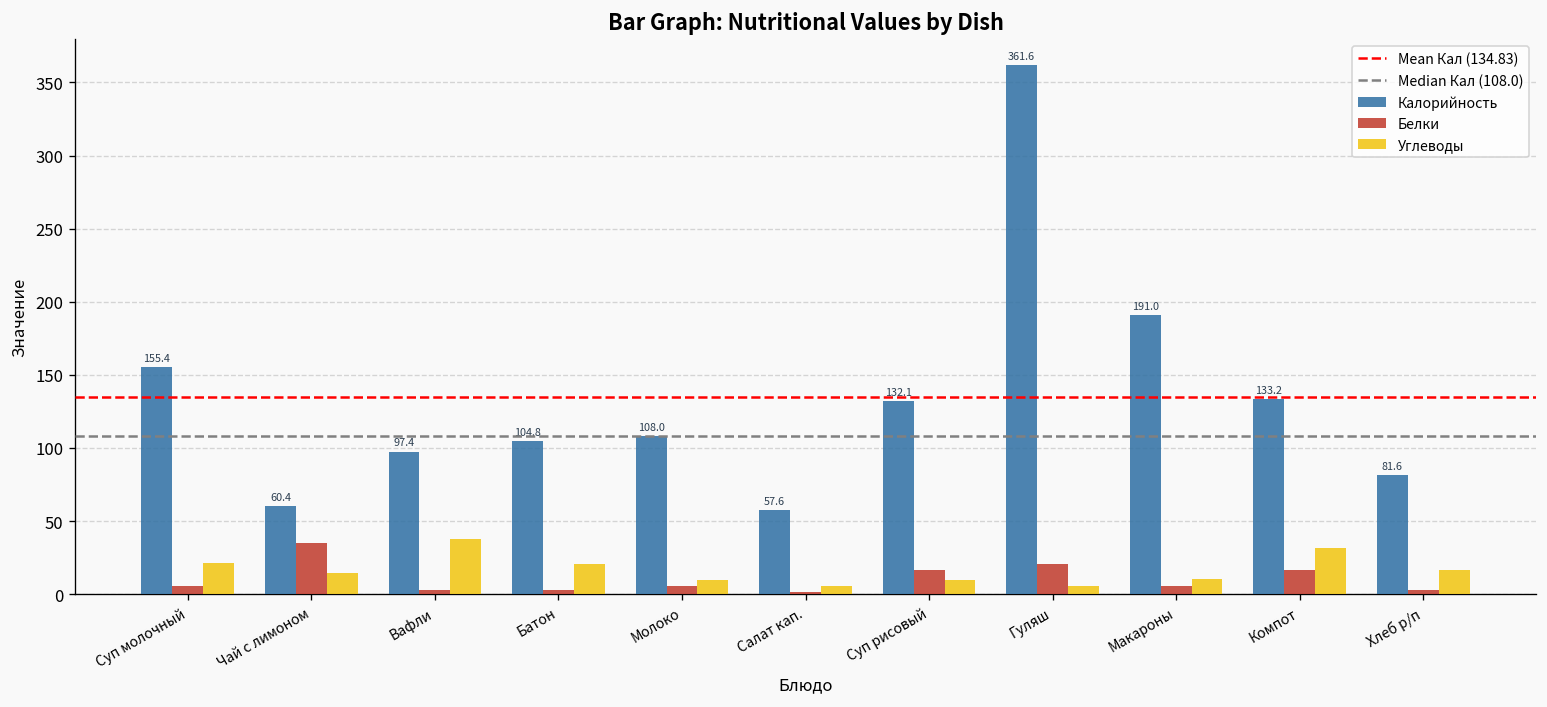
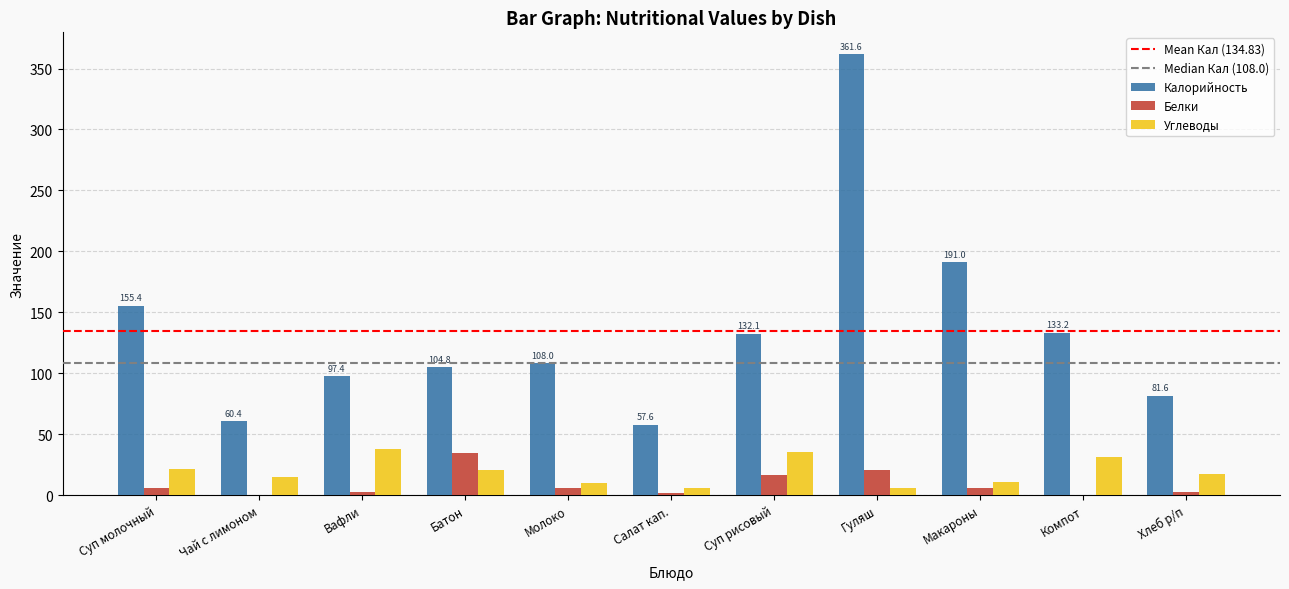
Белки, Чай с лимоном: 35 -> 0
Белки, Батон: 3 -> 35
Углеводы, Суп рисовый: 10 -> 36
Белки, Компот: 17 -> 0
